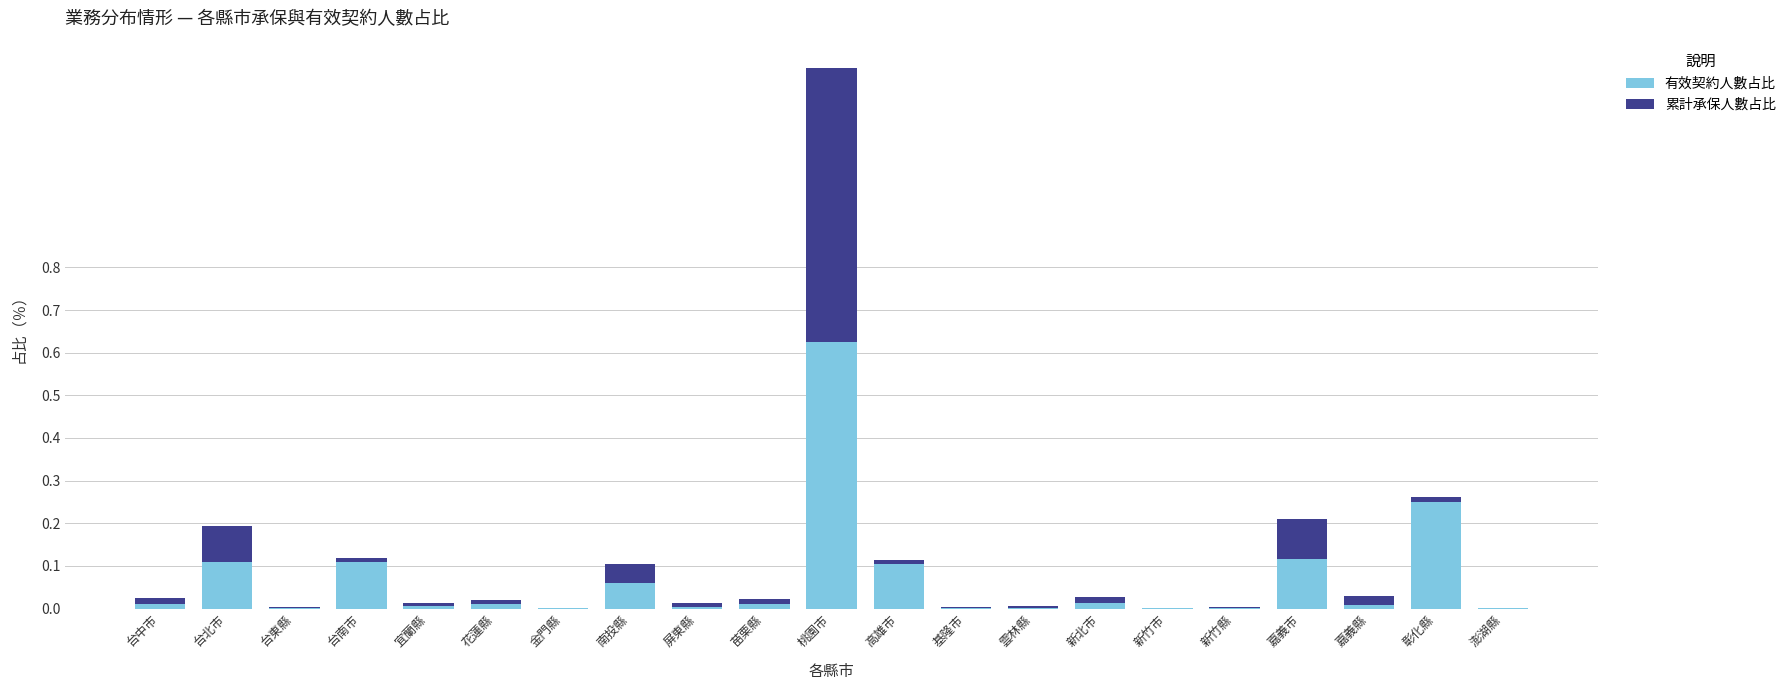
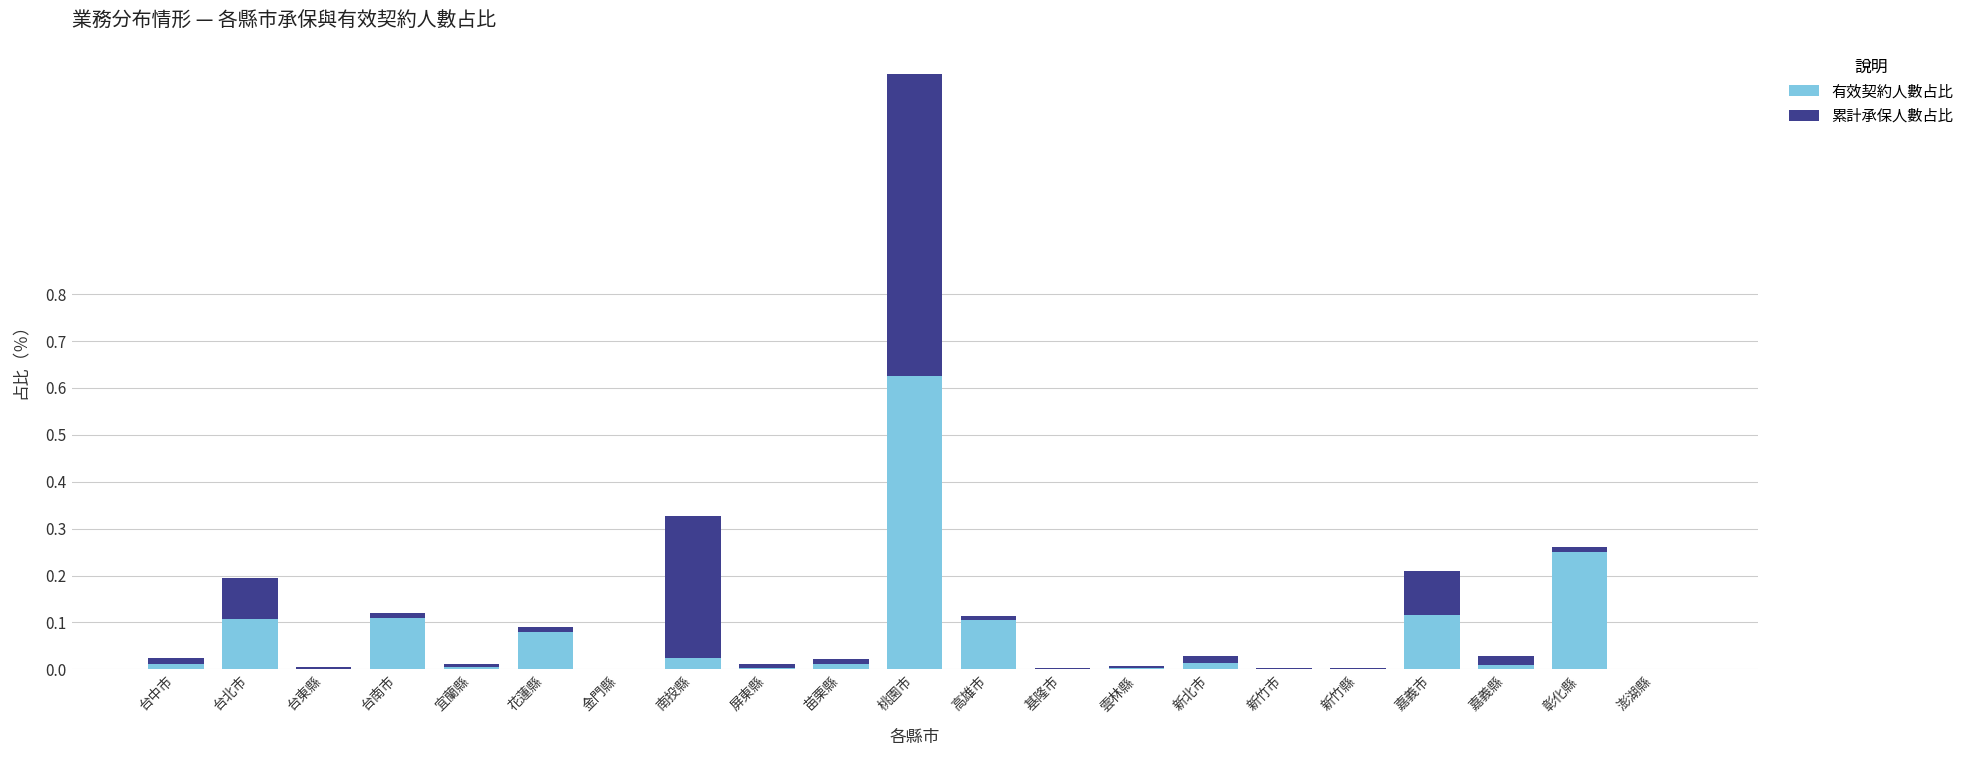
有效契約人數占比, 花蓮縣: 0.01 -> 0.08
有效契約人數占比, 南投縣: 0.06 -> 0.02
累計承保人數占比, 南投縣: 0.05 -> 0.30
